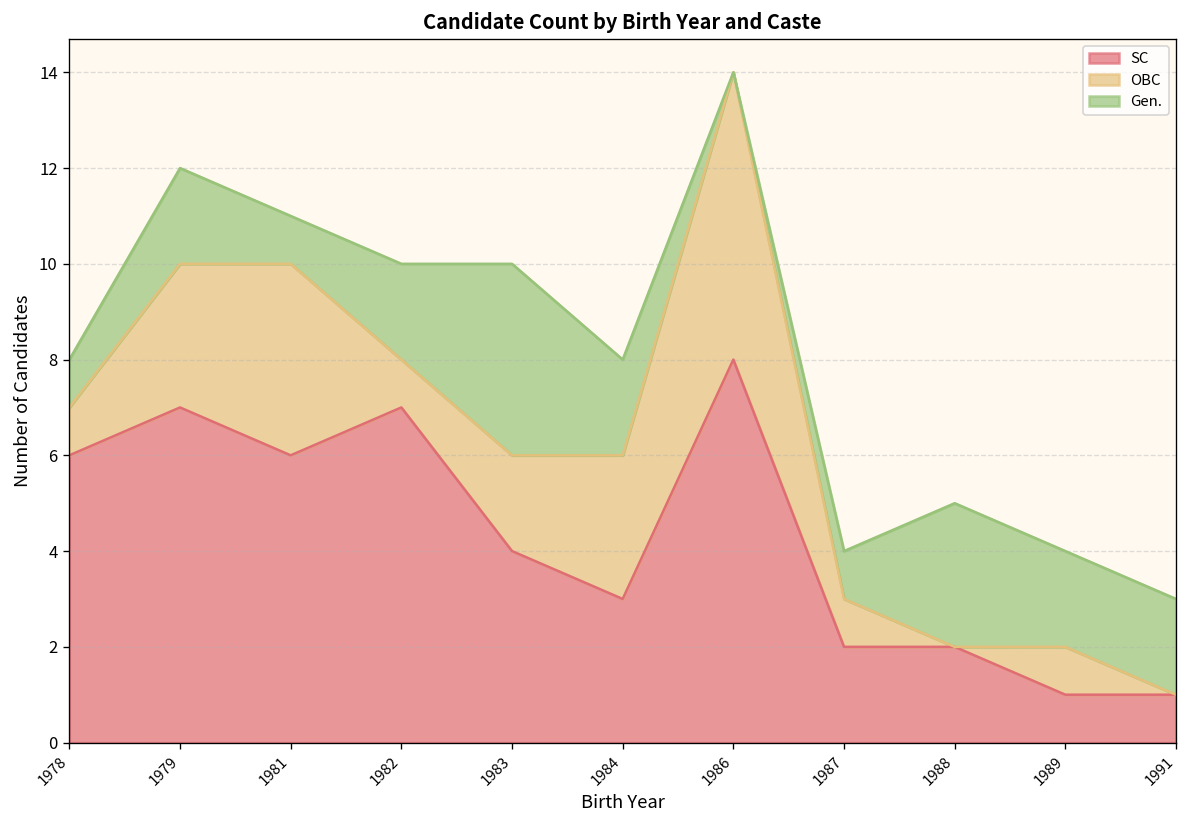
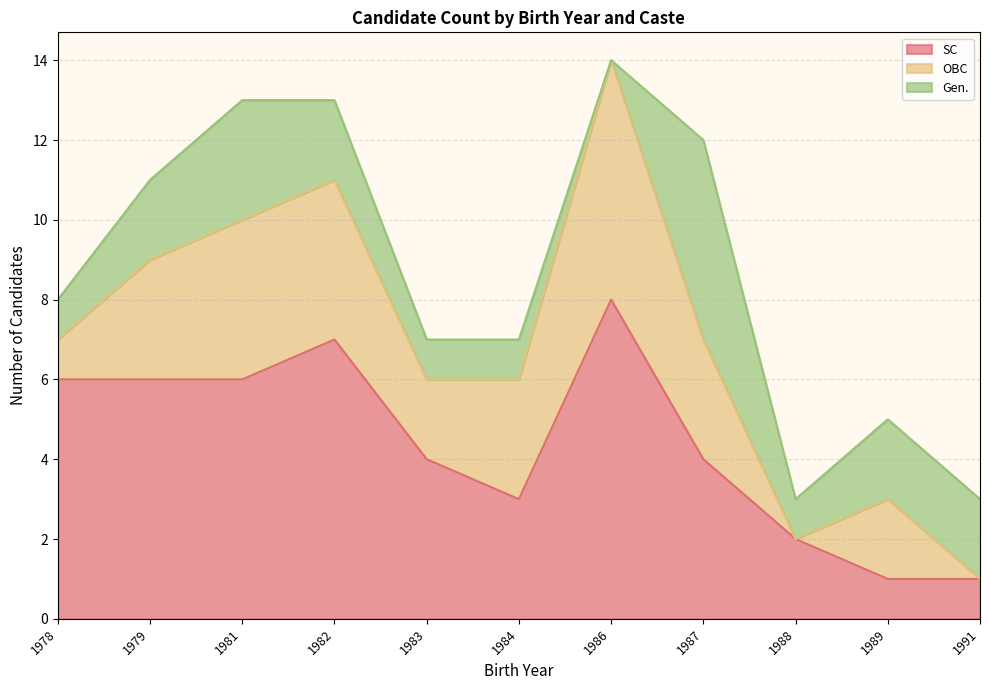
SC, 1979: 7 -> 6
Gen., 1981: 1 -> 3
OBC, 1982: 1 -> 4
Gen., 1983: 4 -> 1
Gen., 1984: 2 -> 1
SC, 1987: 2 -> 4
OBC, 1987: 1 -> 3
Gen., 1987: 1 -> 5
Gen., 1988: 3 -> 1
OBC, 1989: 1 -> 2
